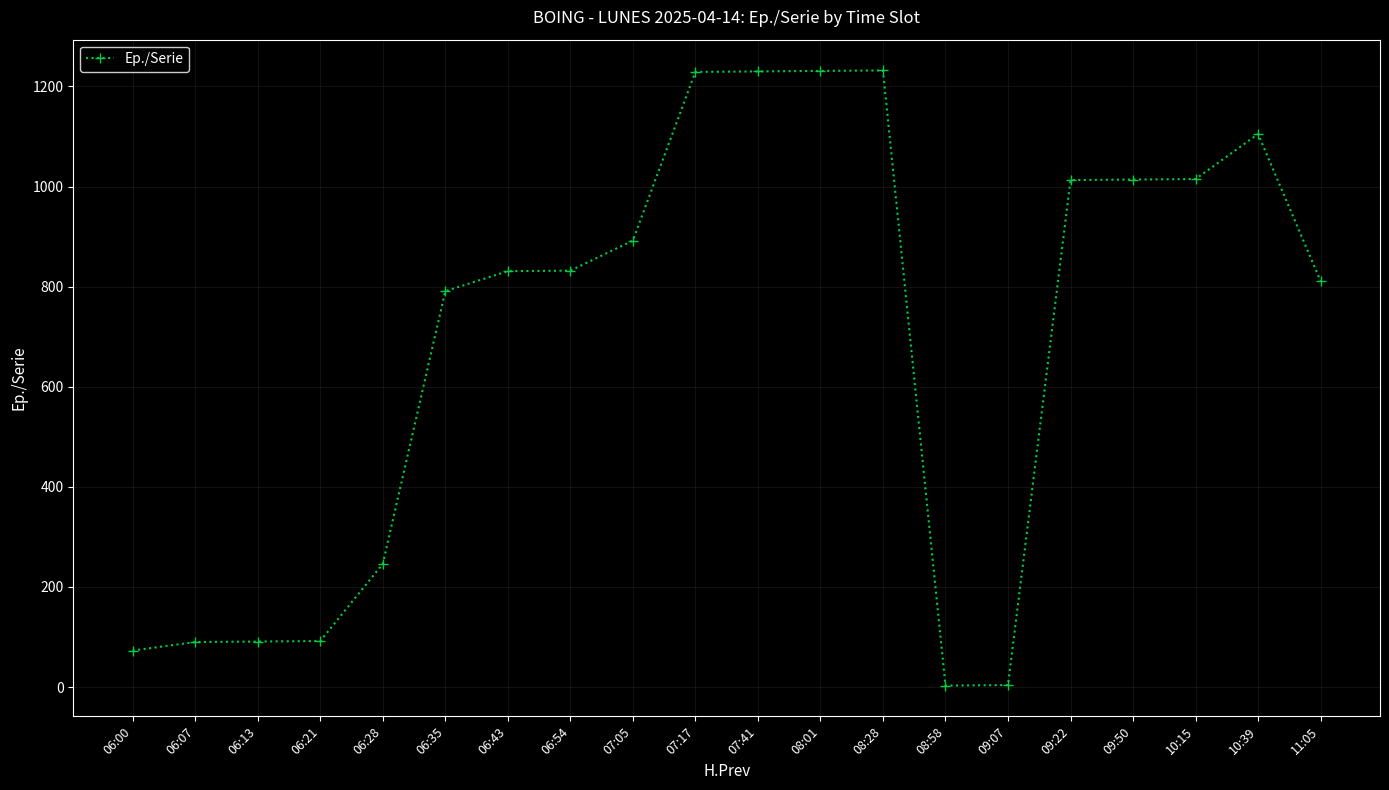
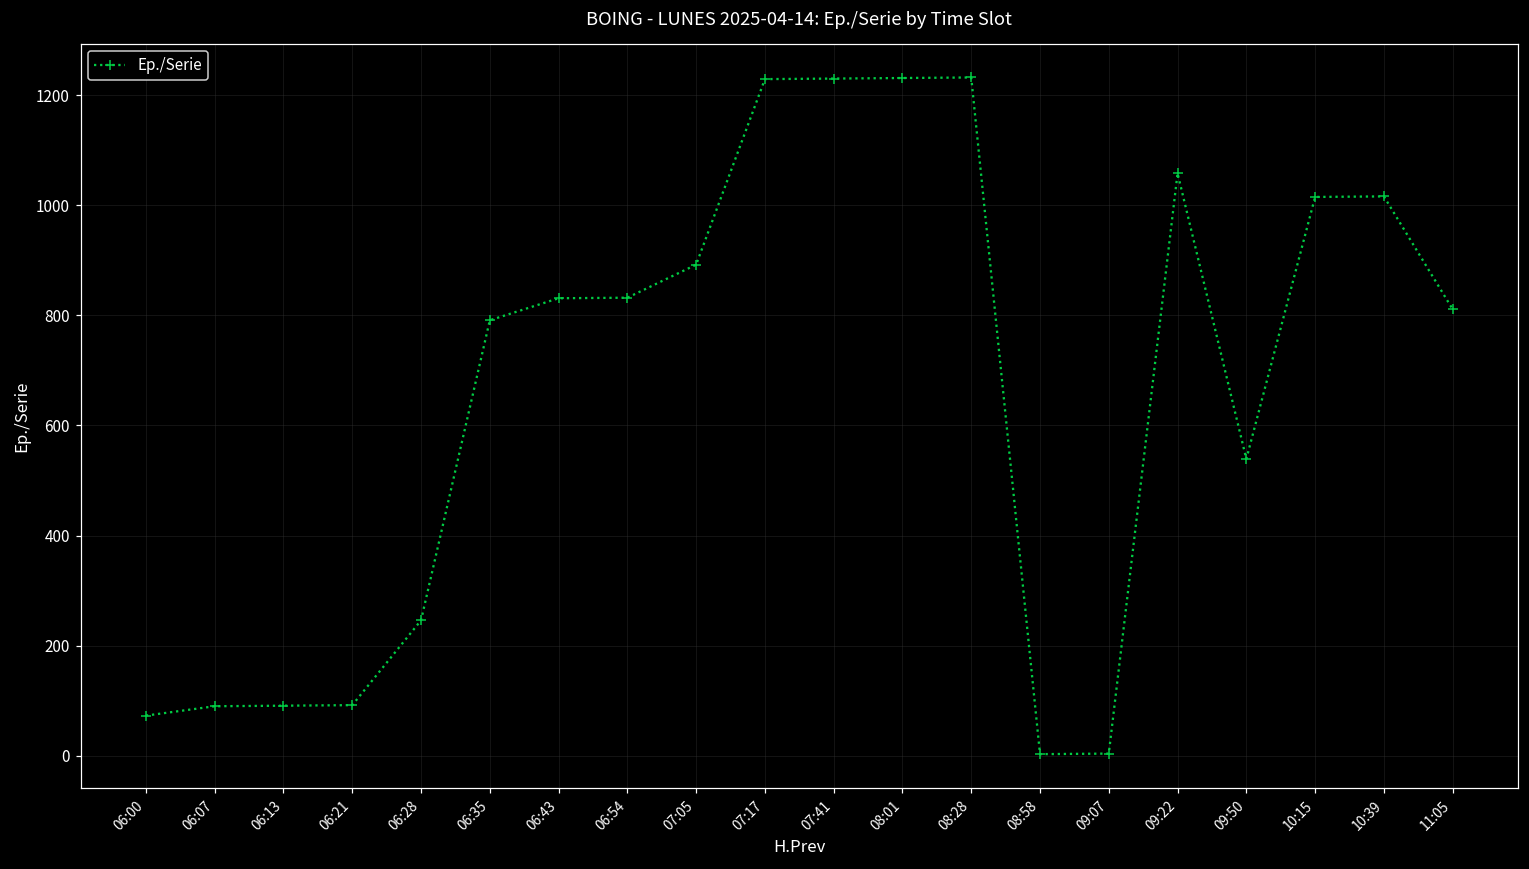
09:22: 1010 -> 1060
09:50: 1010 -> 540
10:39: 1110 -> 1020
